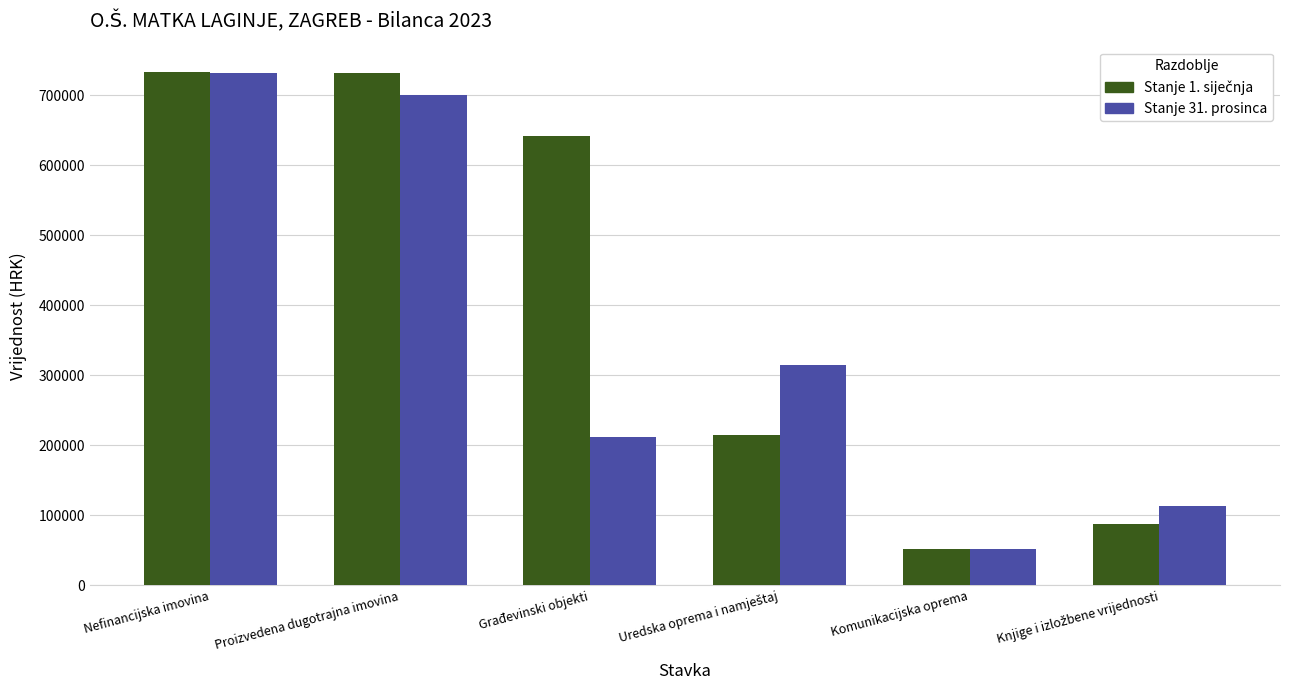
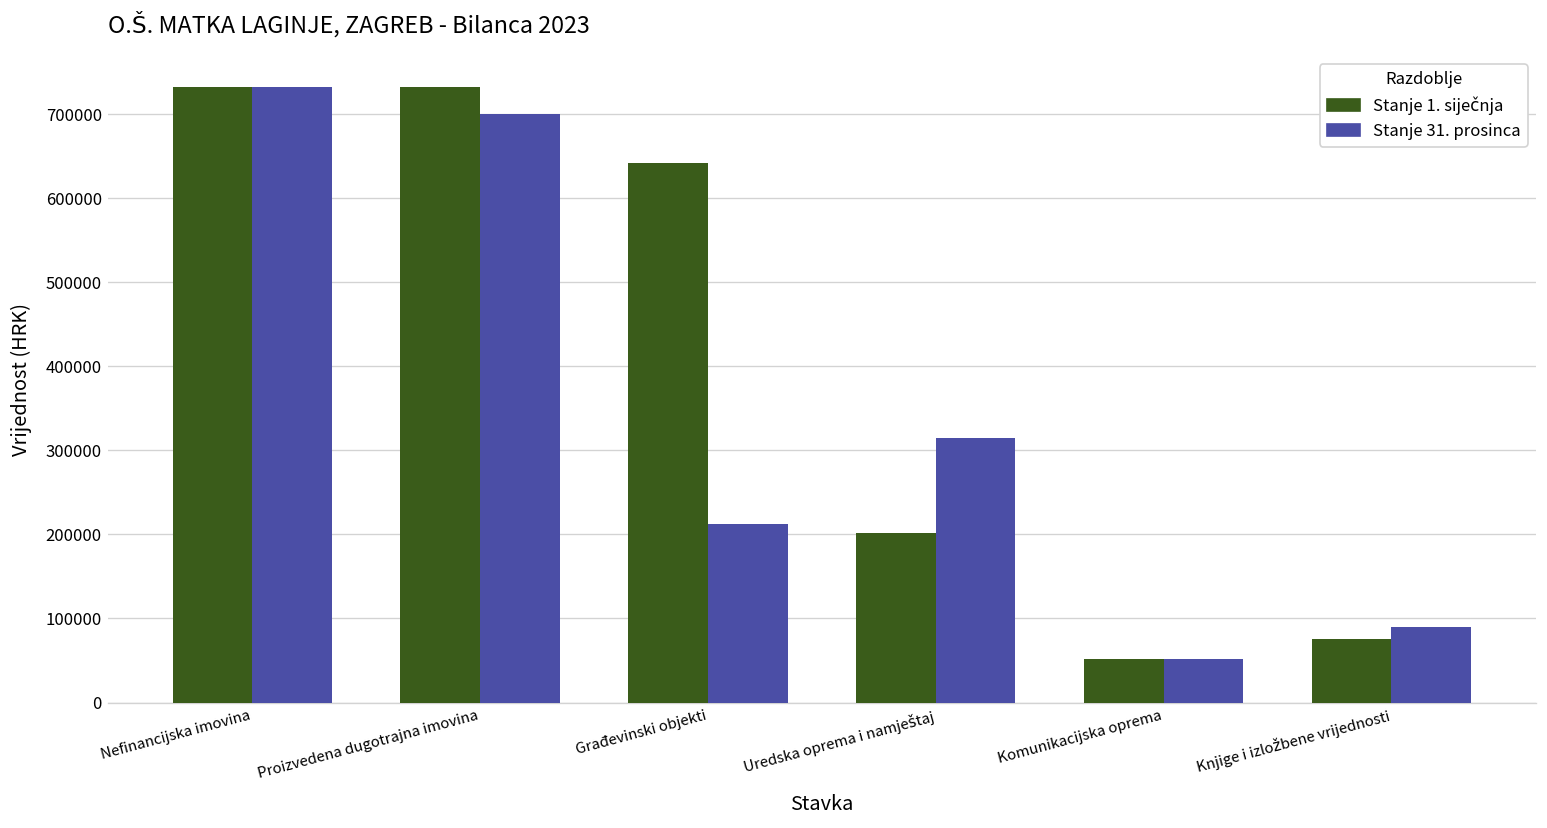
Stanje 1. siječnja, Uredska oprema i namještaj: 220000 -> 200000
Stanje 1. siječnja, Knjige i izložbene vrijednosti: 90000 -> 80000
Stanje 31. prosinca, Knjige i izložbene vrijednosti: 110000 -> 90000
